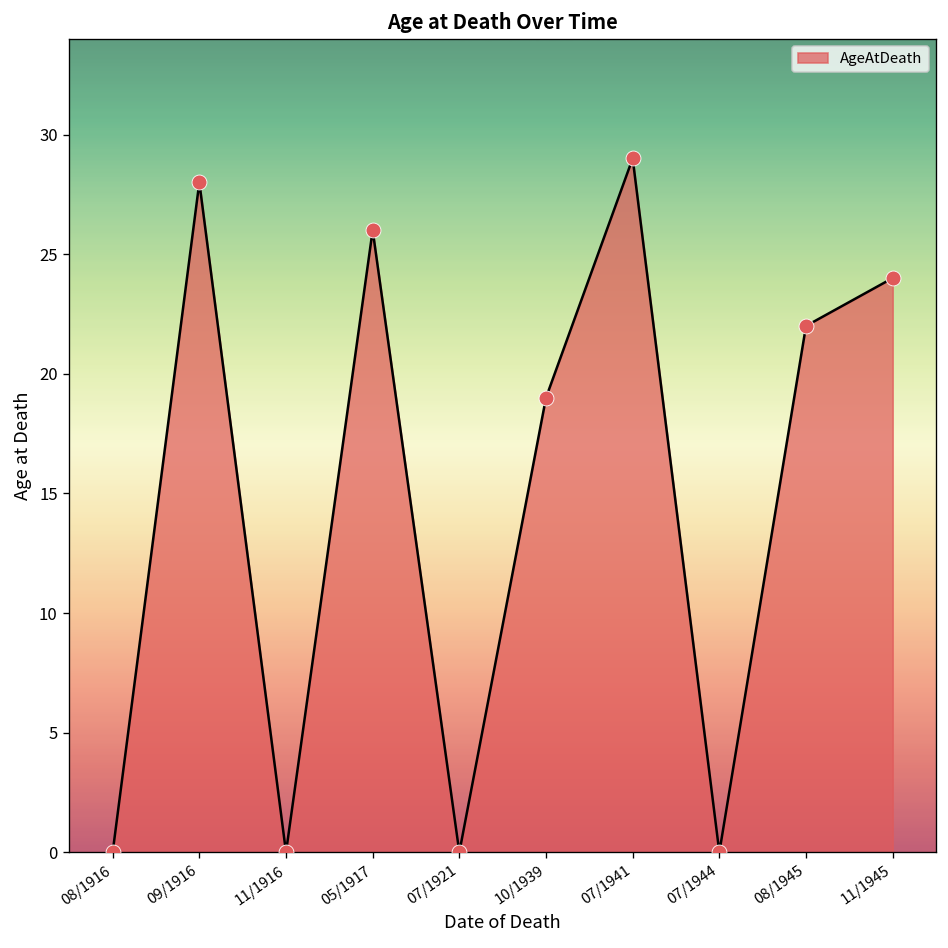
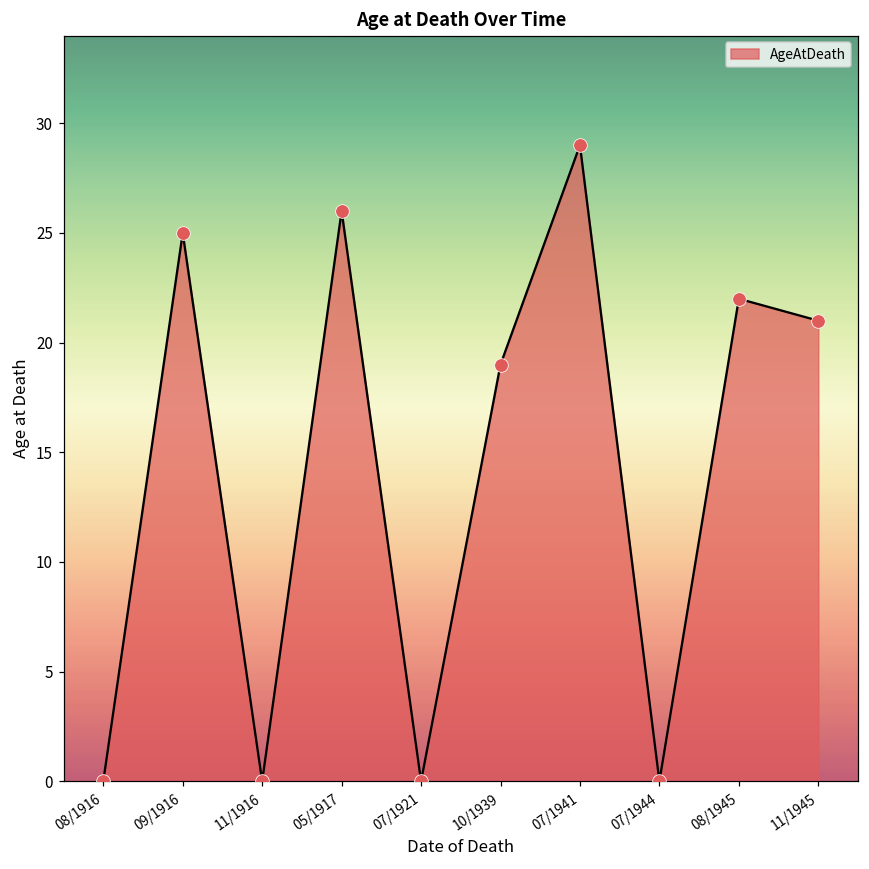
09/1916: 28 -> 25
11/1945: 24 -> 21
